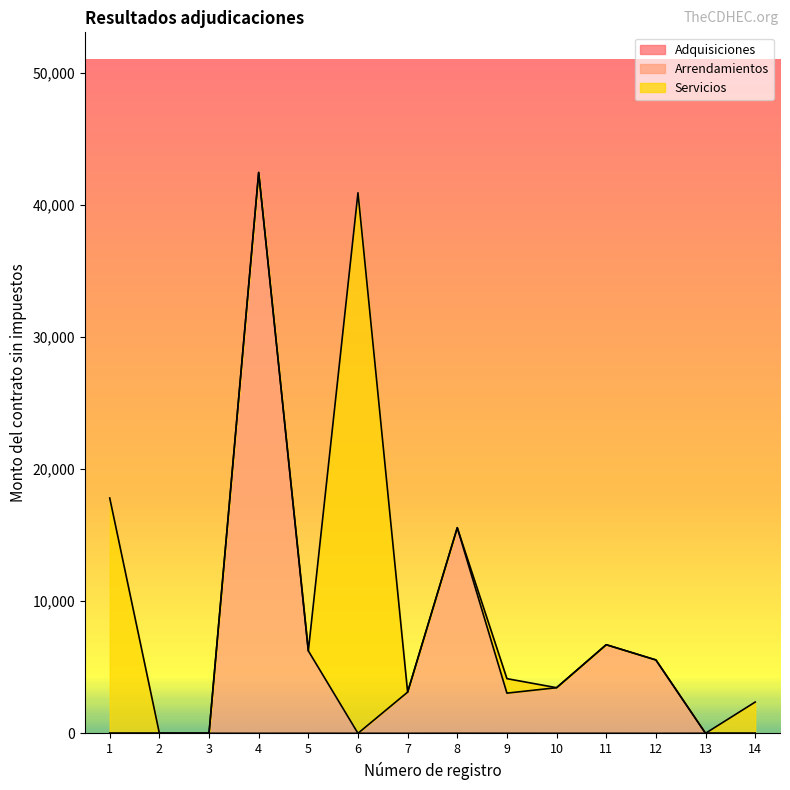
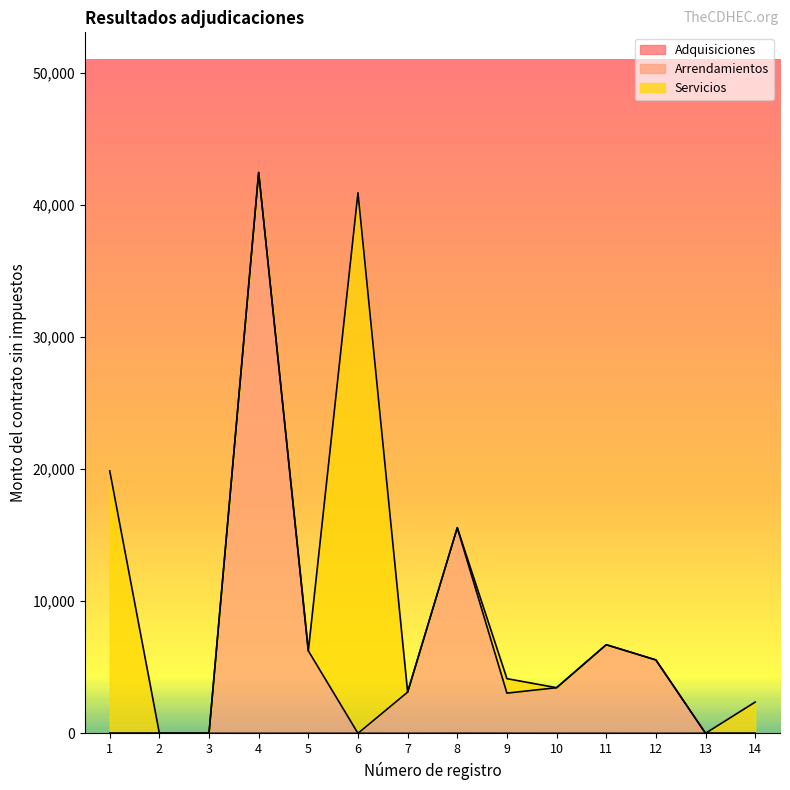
Servicios, 1: 17,800 -> 19,900
